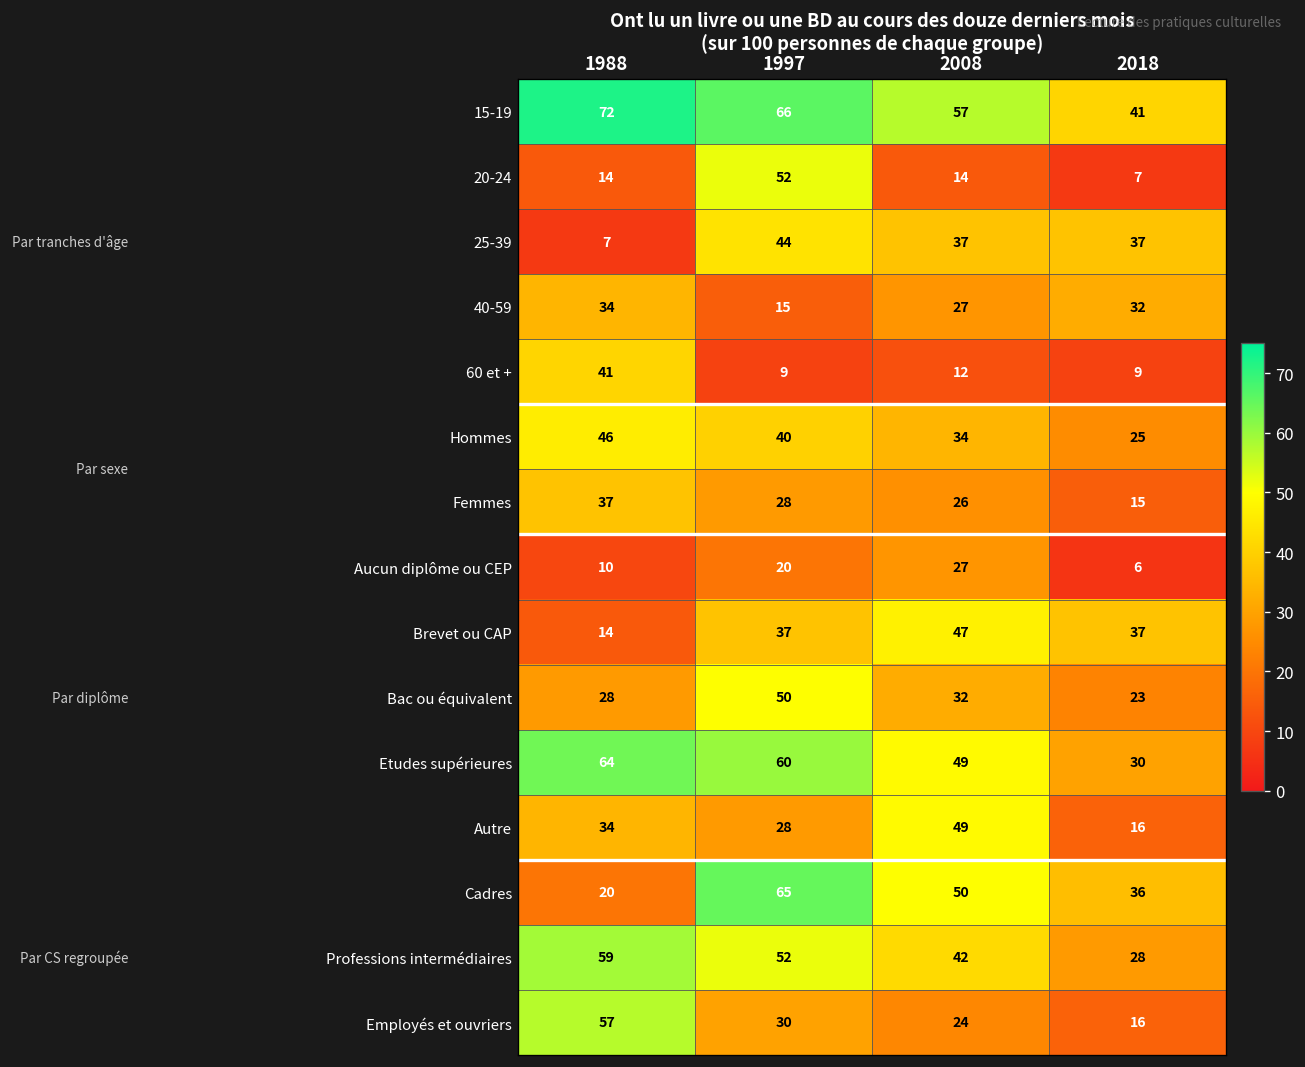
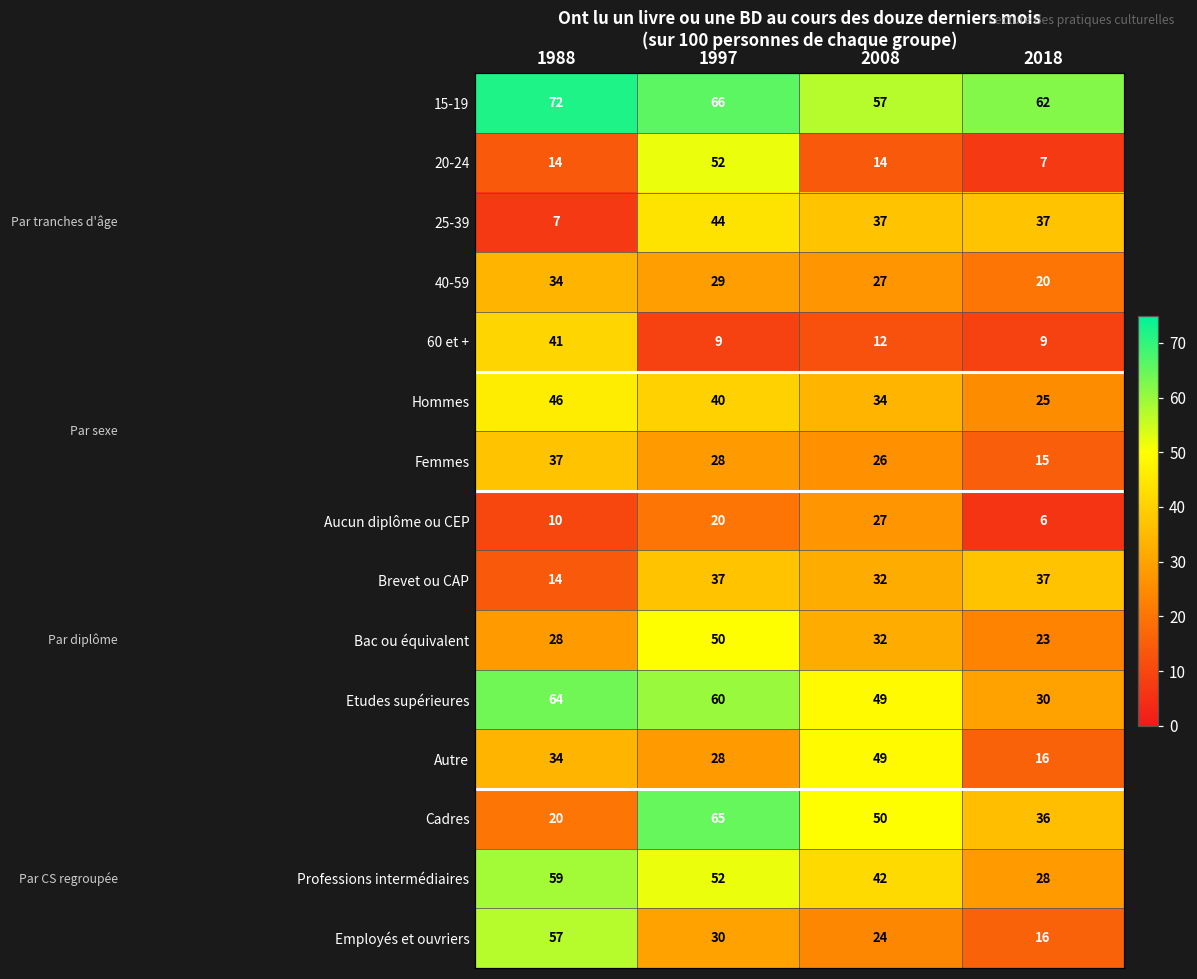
15-19, 2018: 41 -> 62
40-59, 1997: 15 -> 29
40-59, 2018: 32 -> 20
Brevet ou CAP, 2008: 47 -> 32
